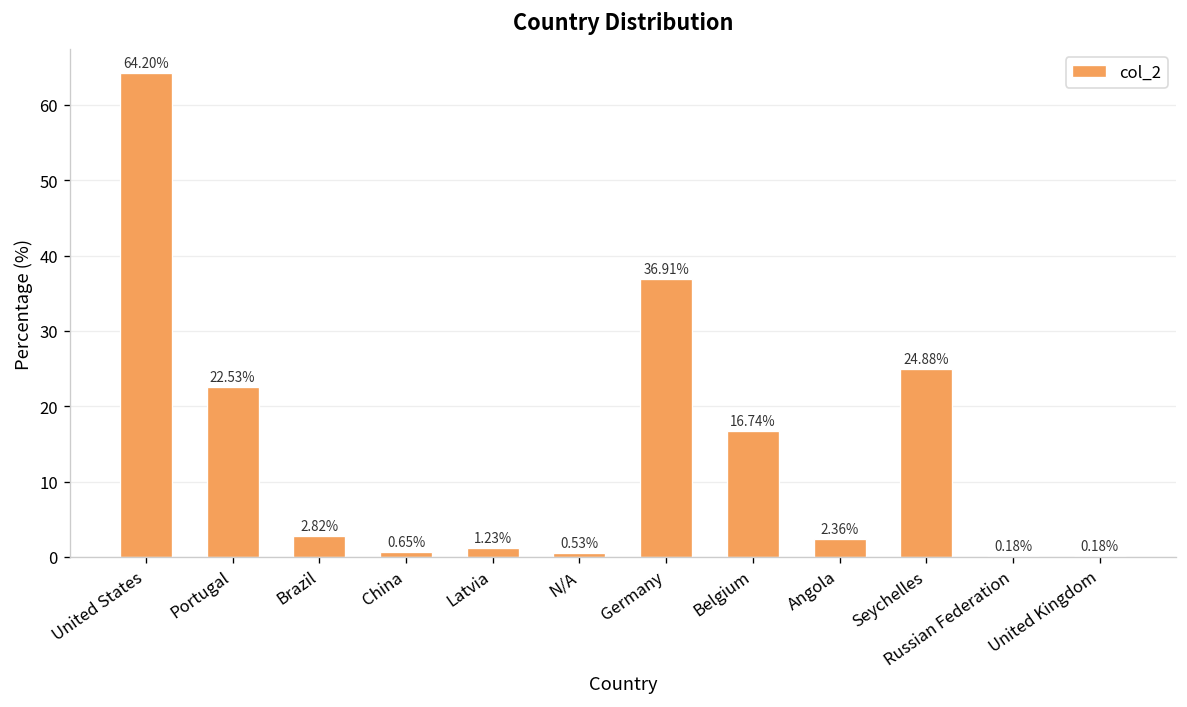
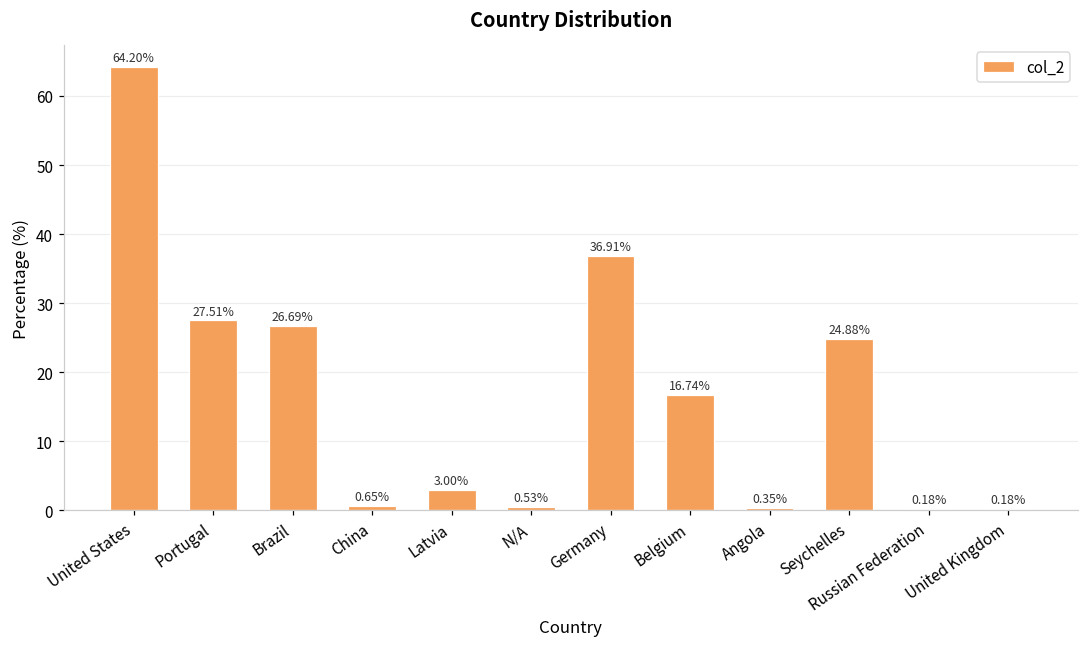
Portugal: 22.53% -> 27.51%
Brazil: 2.82% -> 26.69%
Latvia: 1.23% -> 3.00%
Angola: 2.36% -> 0.35%
